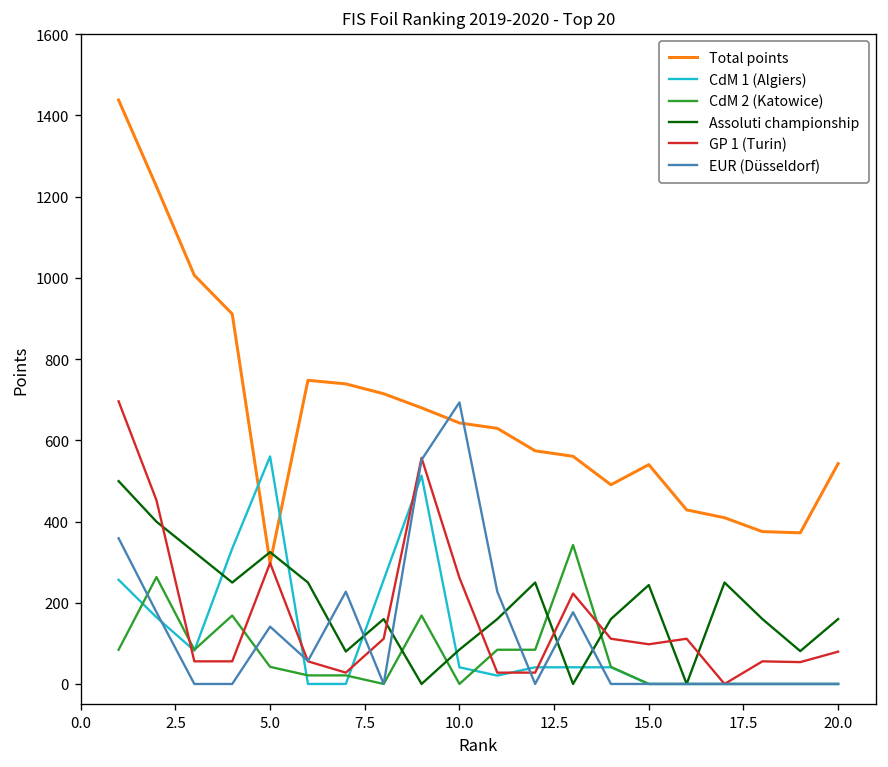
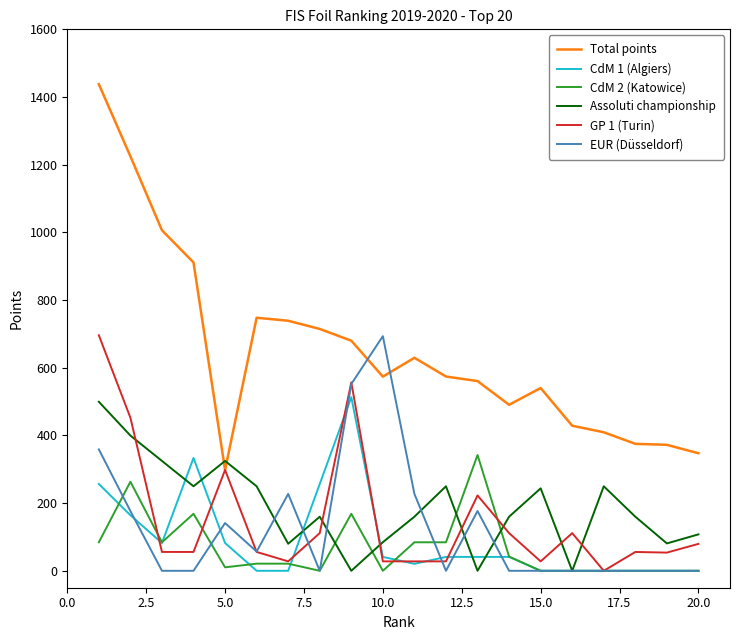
CdM 1 (Algiers), 5.0: 560 -> 80
CdM 2 (Katowice), 5.0: 40 -> 10
Total points, 10.0: 640 -> 570
GP 1 (Turin), 10.0: 260 -> 30
GP 1 (Turin), 15.0: 100 -> 30
Total points, 20.0: 540 -> 350
Assoluti championship, 20.0: 160 -> 110
